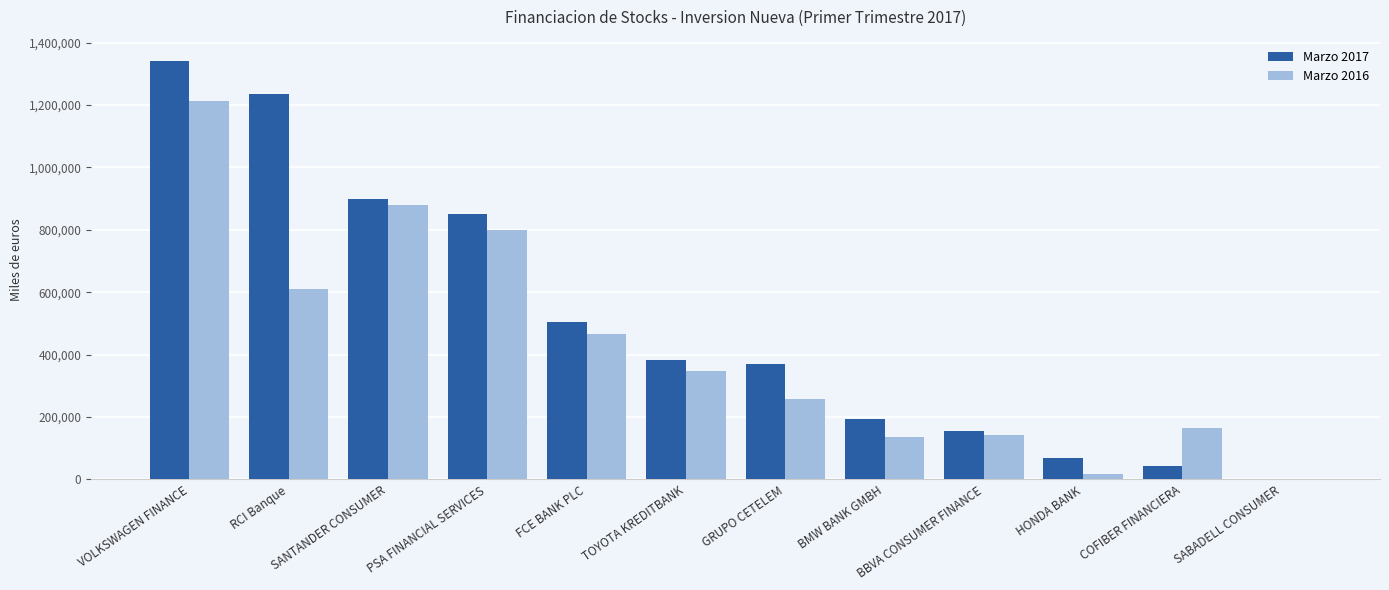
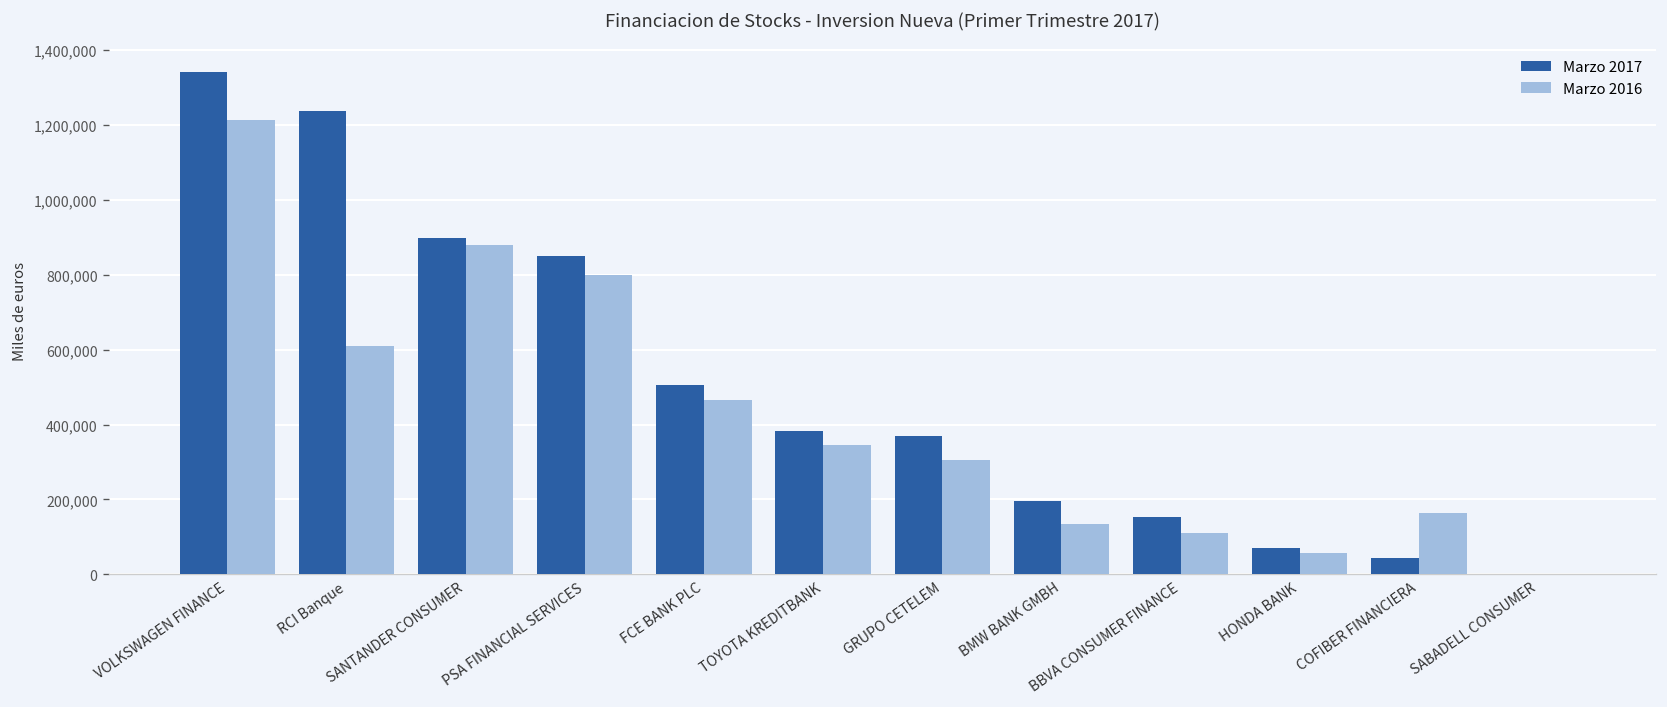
Marzo 2016, GRUPO CETELEM: 260,000 -> 310,000
Marzo 2016, BBVA CONSUMER FINANCE: 140,000 -> 110,000
Marzo 2016, HONDA BANK: 20,000 -> 60,000
